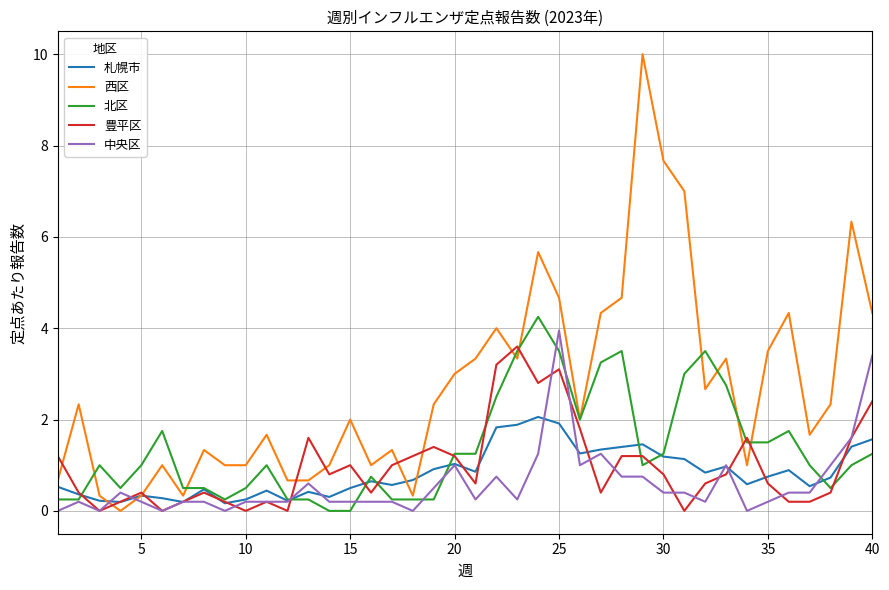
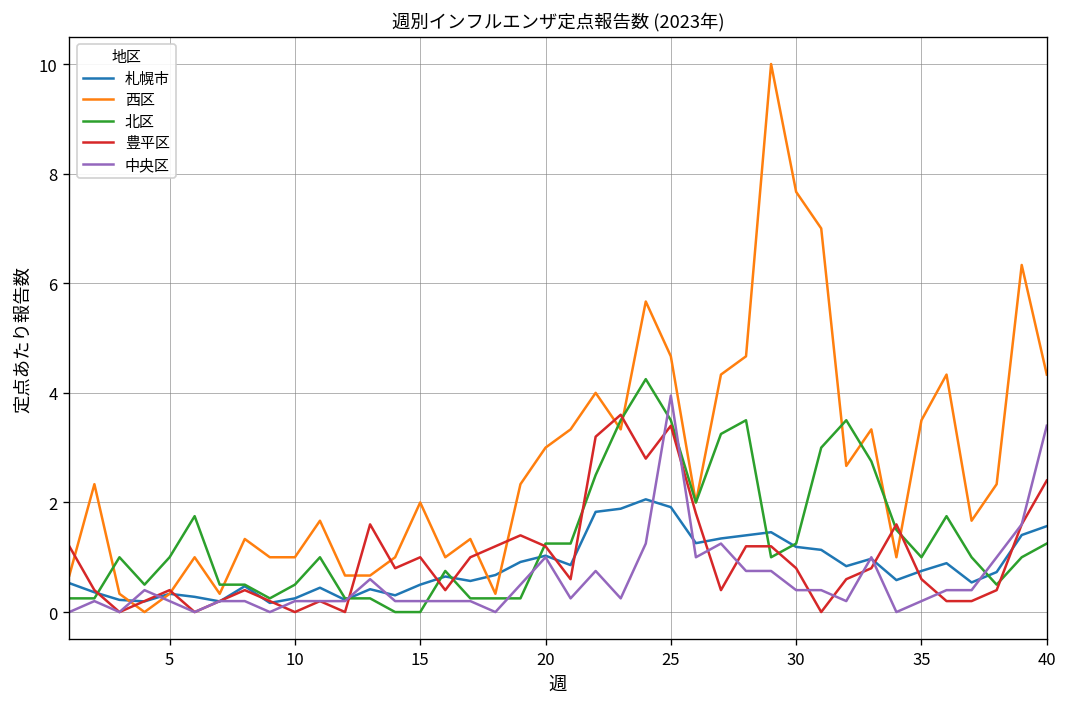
豊平区, 25: 3.1 -> 3.4
北区, 35: 1.5 -> 1.0
